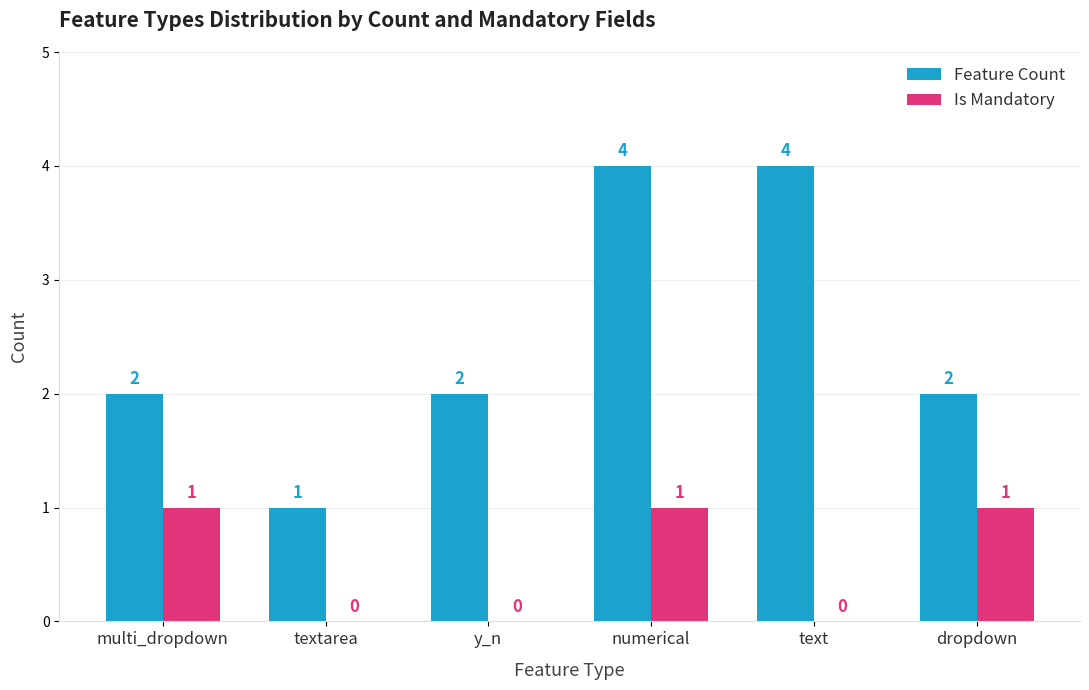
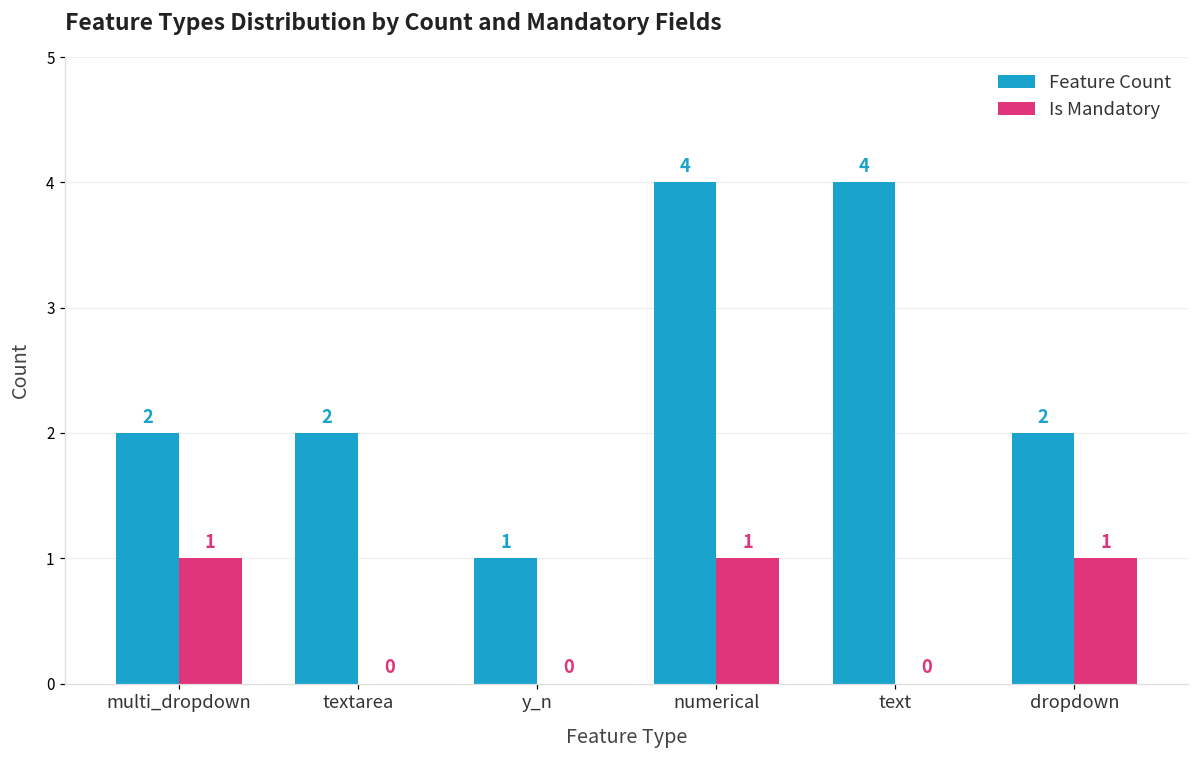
Feature Count, textarea: 1 -> 2
Feature Count, y_n: 2 -> 1
